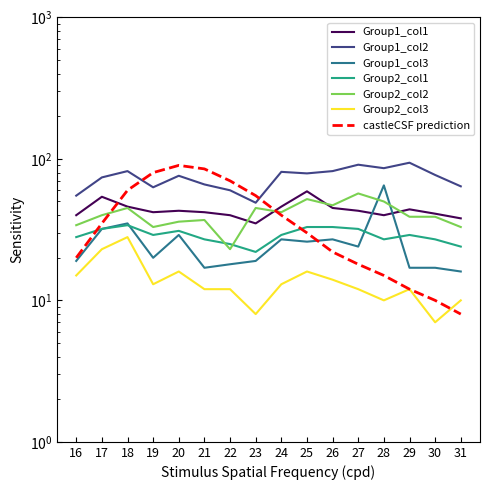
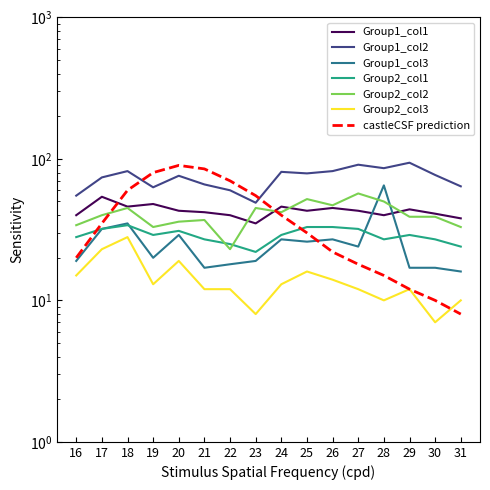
Group1_col1, 19: 42 -> 48
Group2_col3, 20: 16 -> 19
Group1_col1, 25: 59 -> 43
